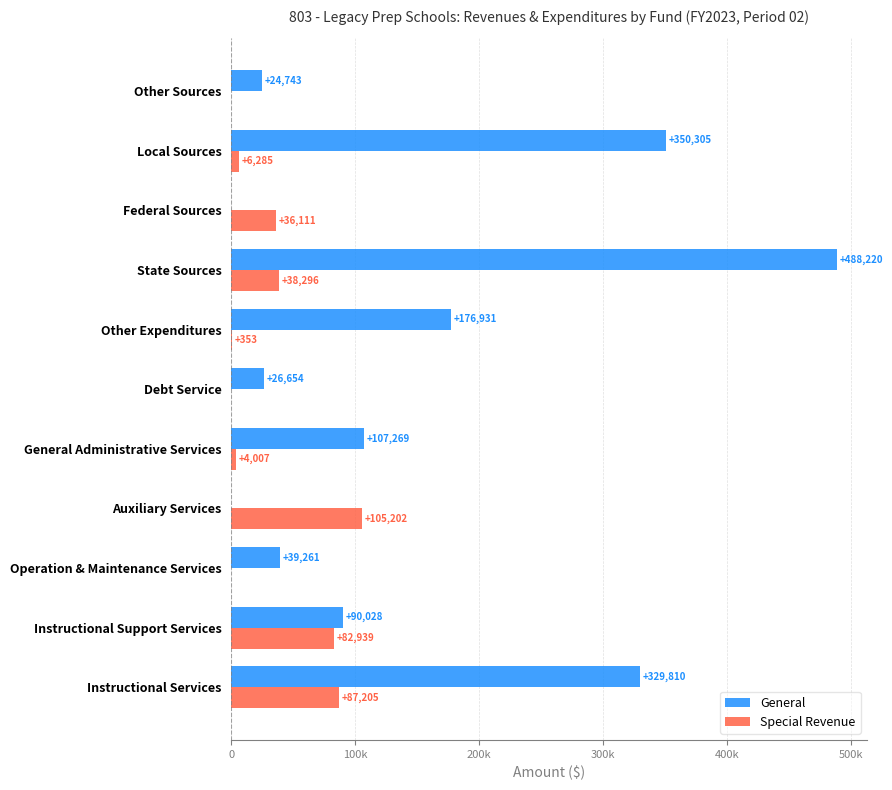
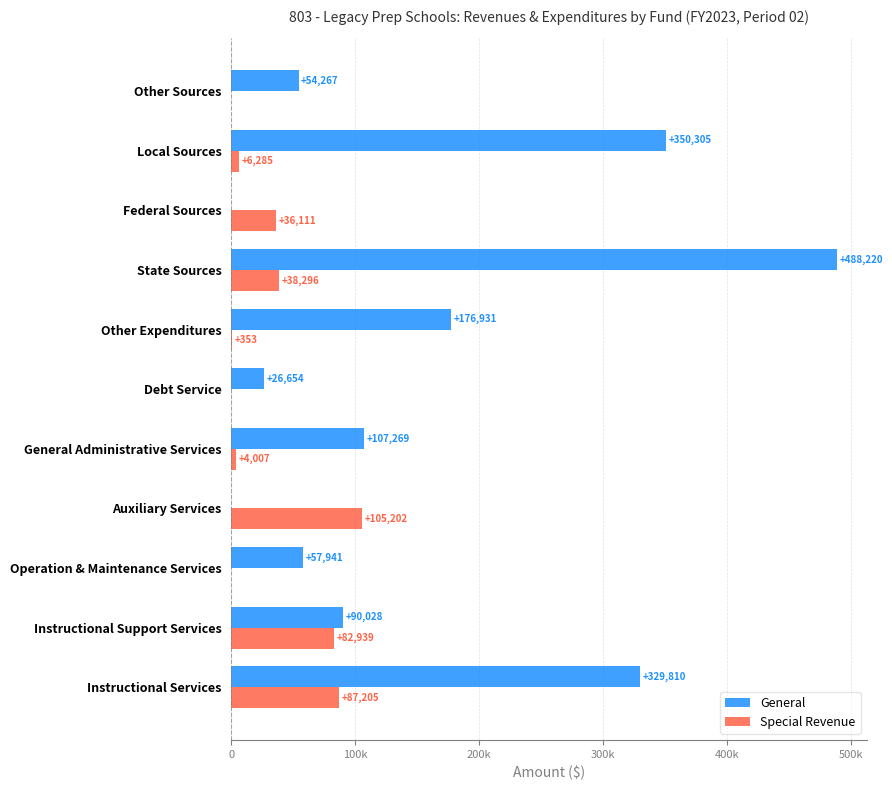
General, Other Sources: +24,743 -> +54,267
General, Operation & Maintenance Services: +39,261 -> +57,941
